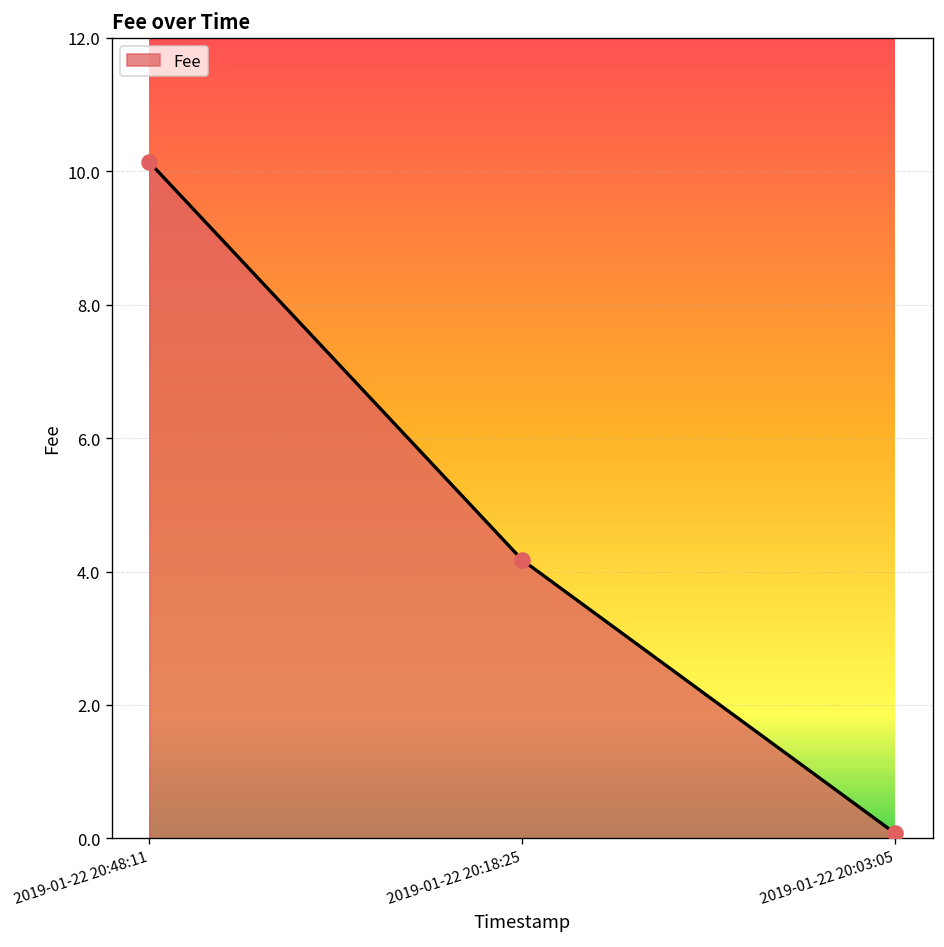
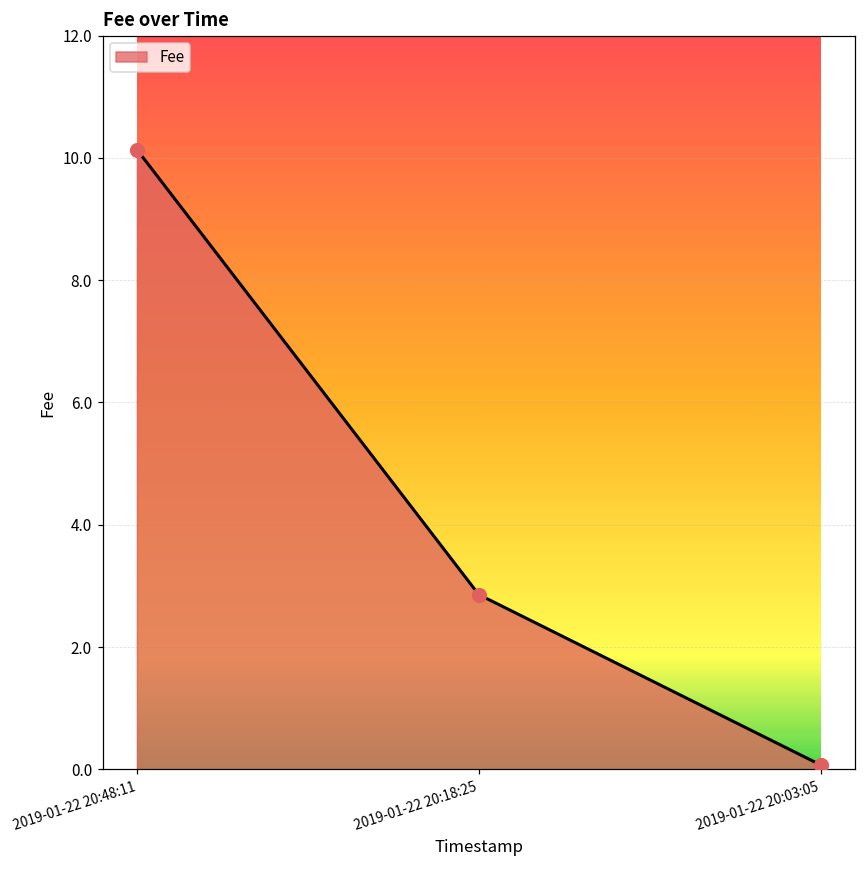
2019-01-22 20:18:25: 4.2 -> 2.9
